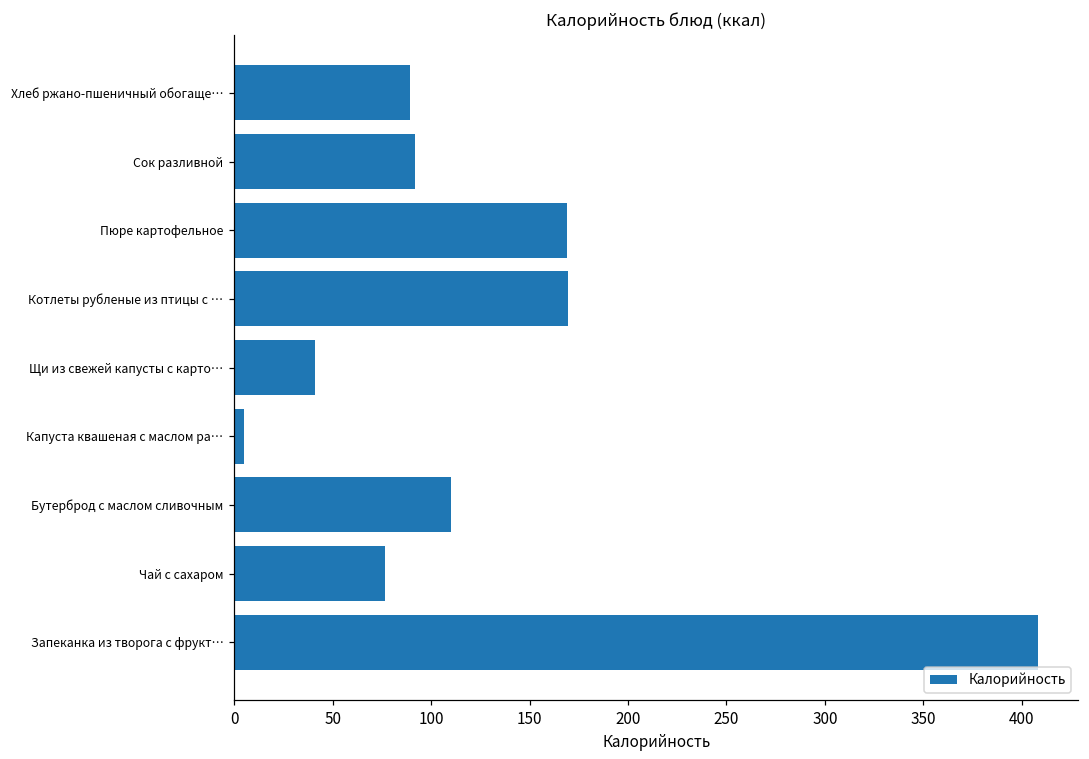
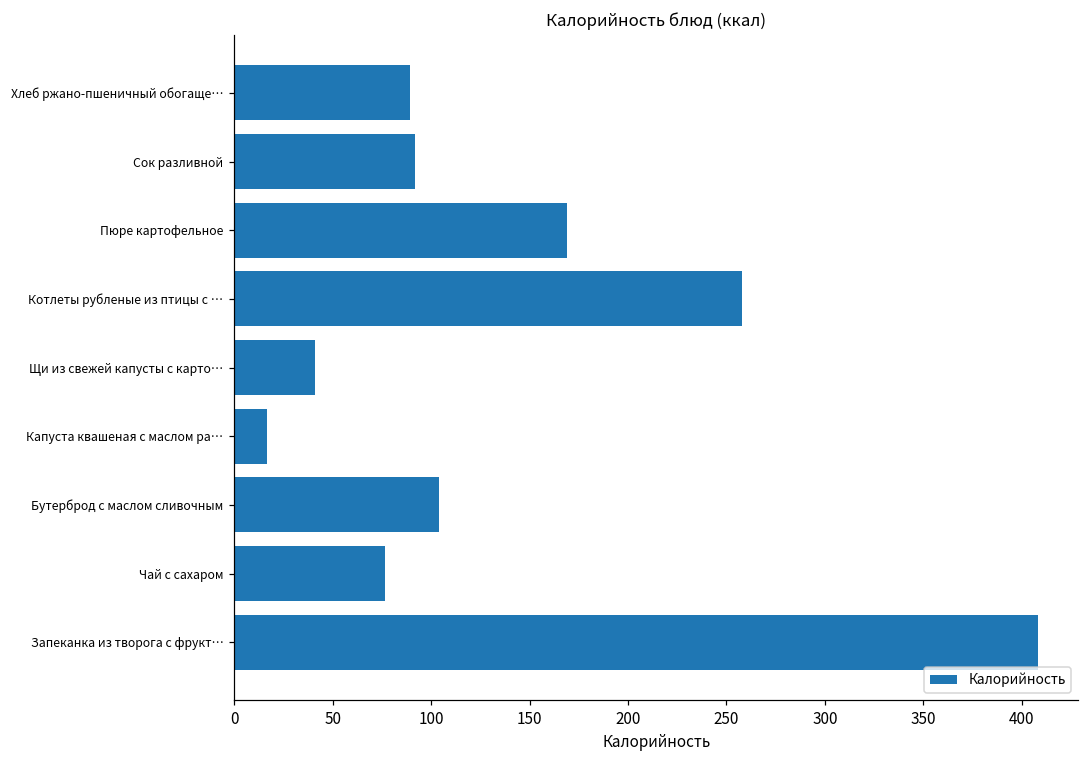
Котлеты рубленые из птицы с …: 170 -> 258
Капуста квашеная с маслом ра…: 5 -> 17
Бутерброд с маслом сливочным: 110 -> 104
